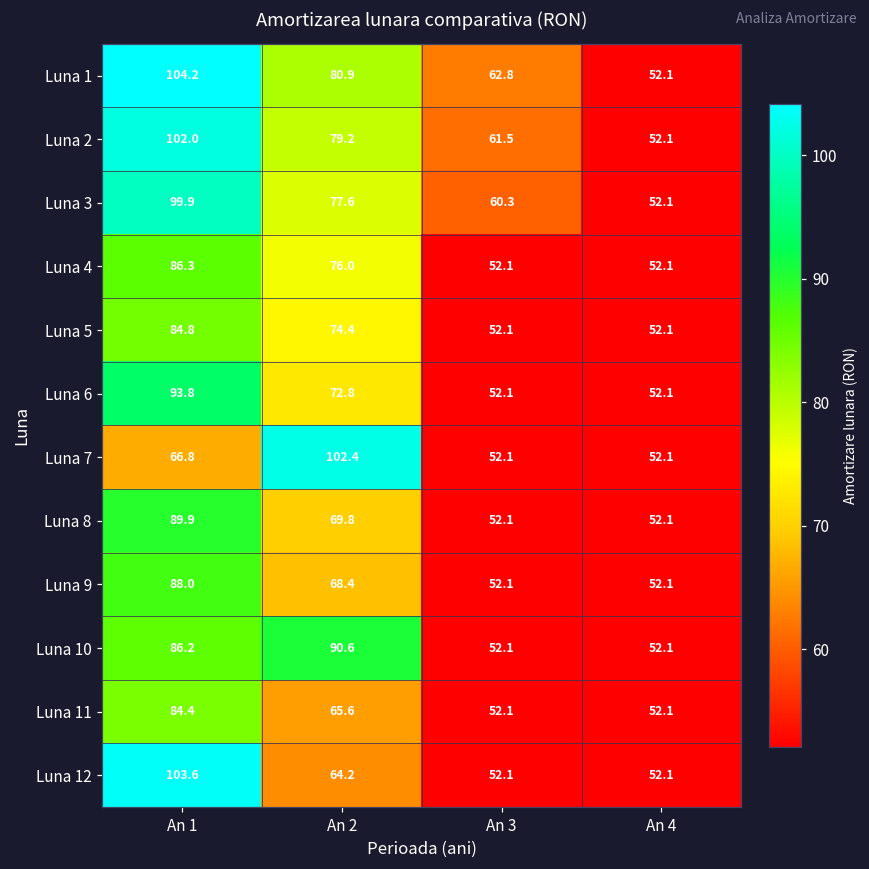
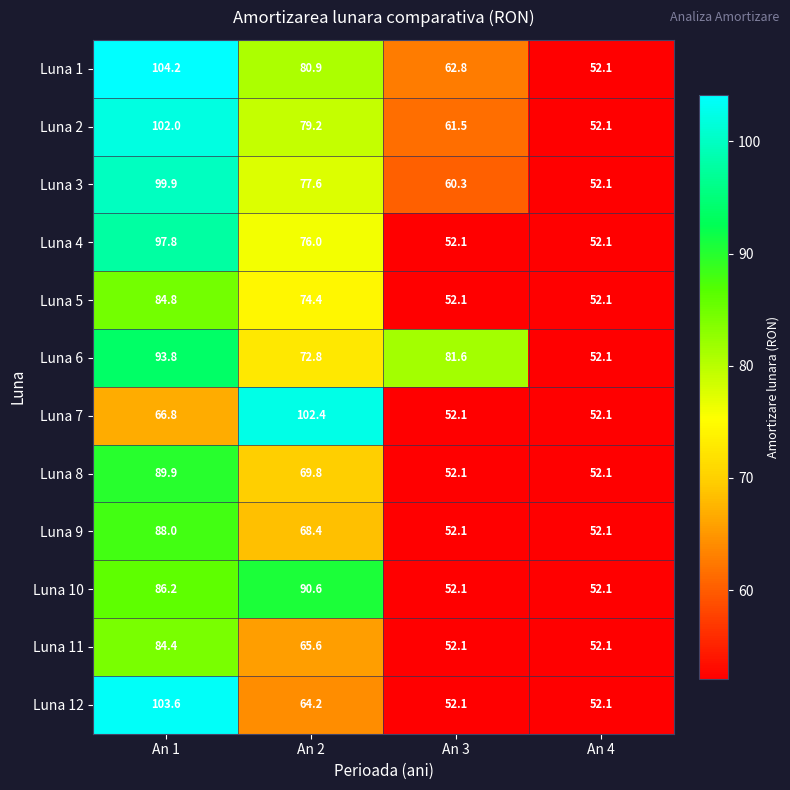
Luna 4, An 1: 86.3 -> 97.8
Luna 6, An 3: 52.1 -> 81.6
